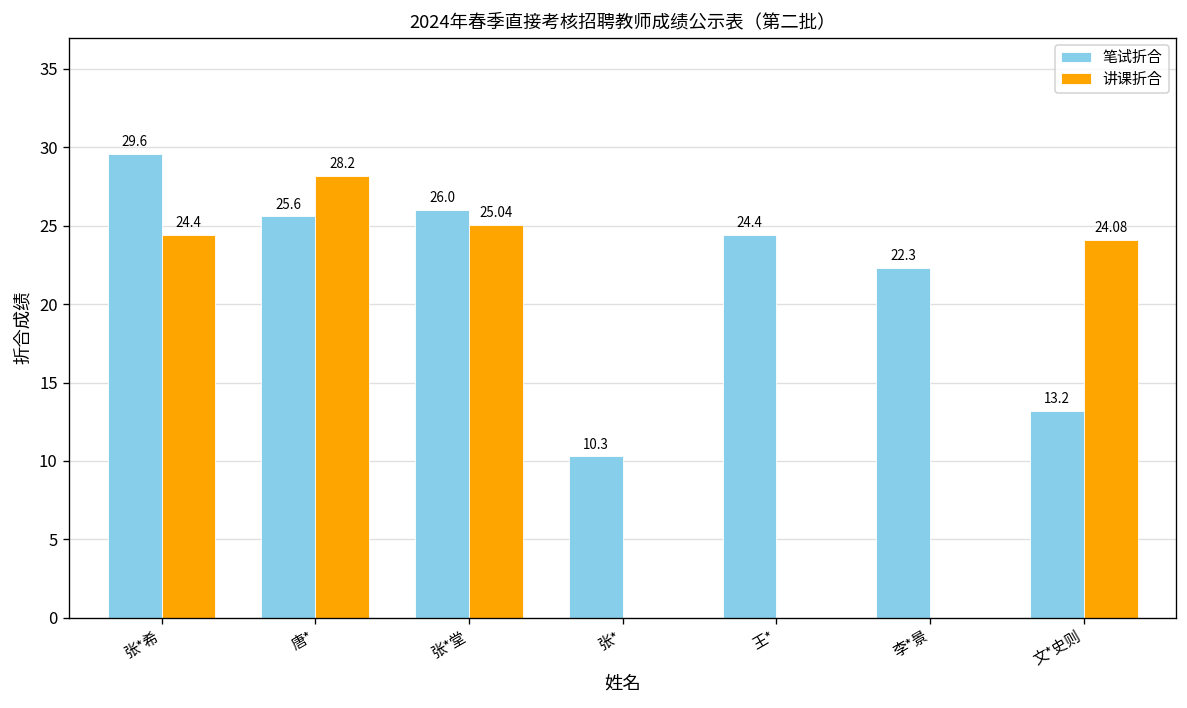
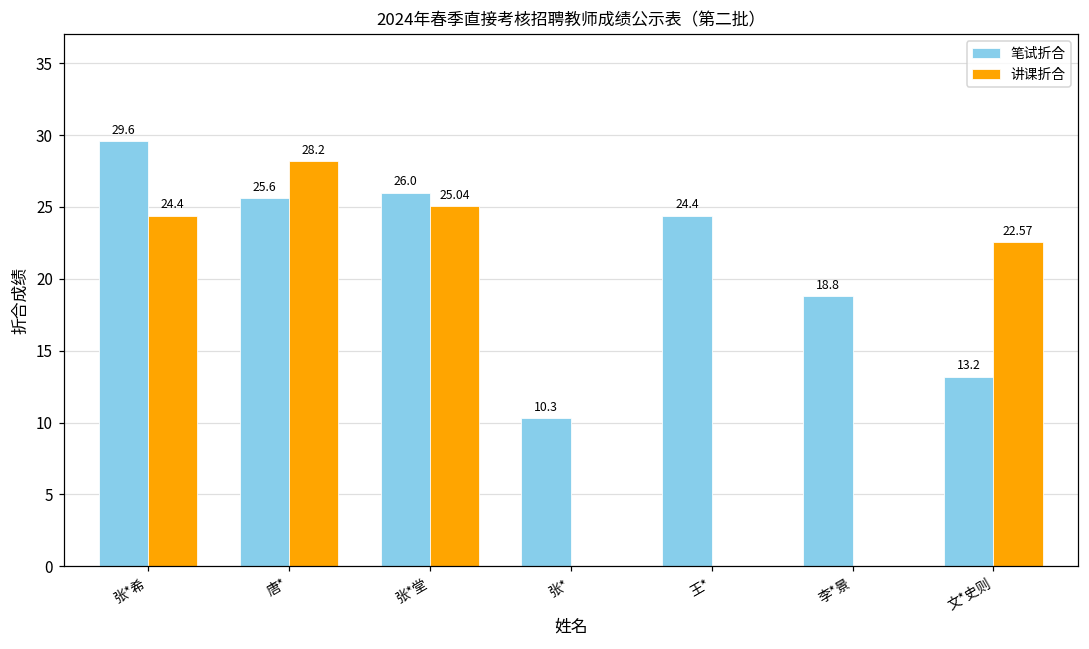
笔试折合, 李*景: 22.3 -> 18.8
讲课折合, 文*史则: 24.08 -> 22.57
